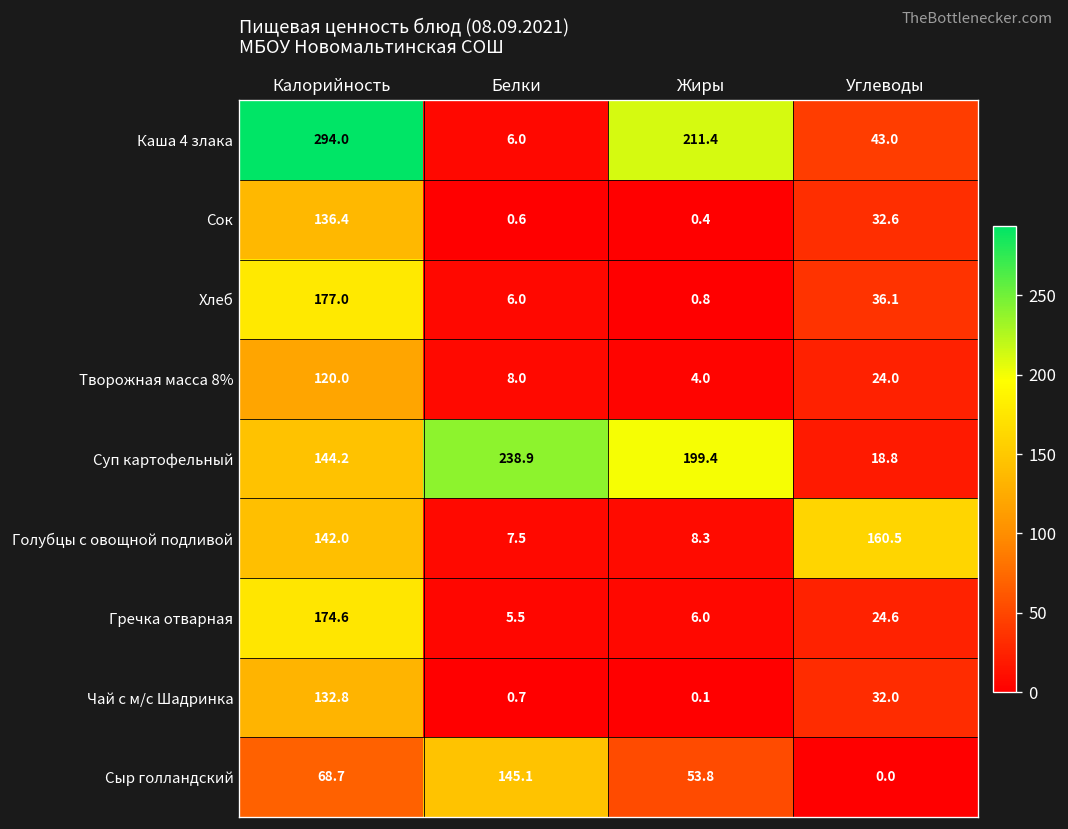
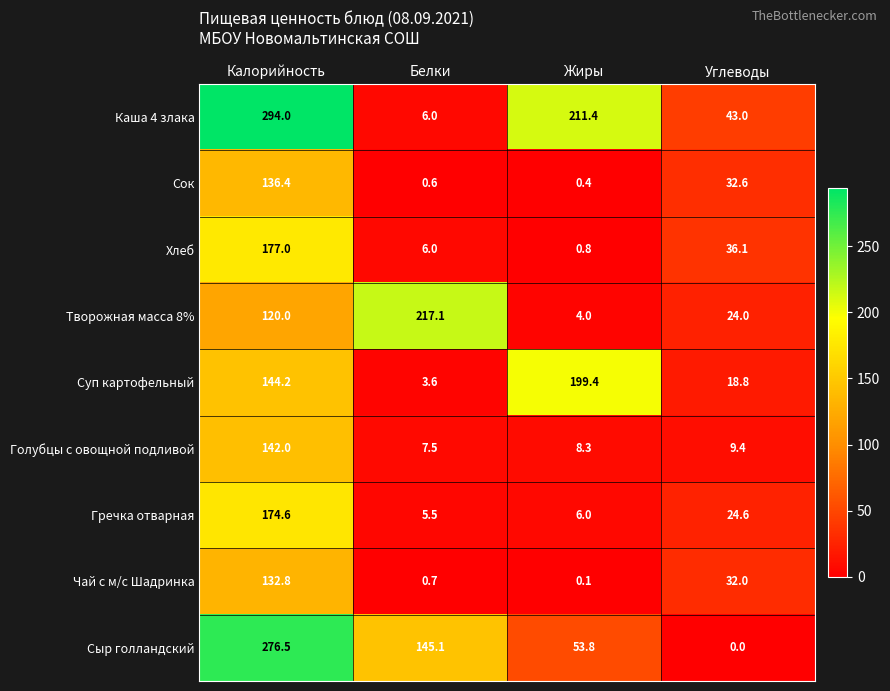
Творожная масса 8%, Белки: 8.0 -> 217.1
Суп картофельный, Белки: 238.9 -> 3.6
Голубцы с овощной подливой, Углеводы: 160.5 -> 9.4
Сыр голландский, Калорийность: 68.7 -> 276.5
